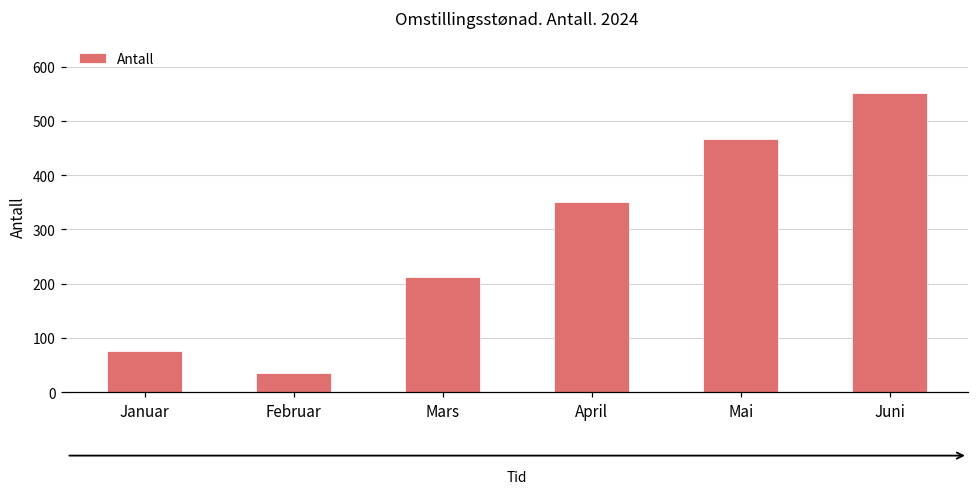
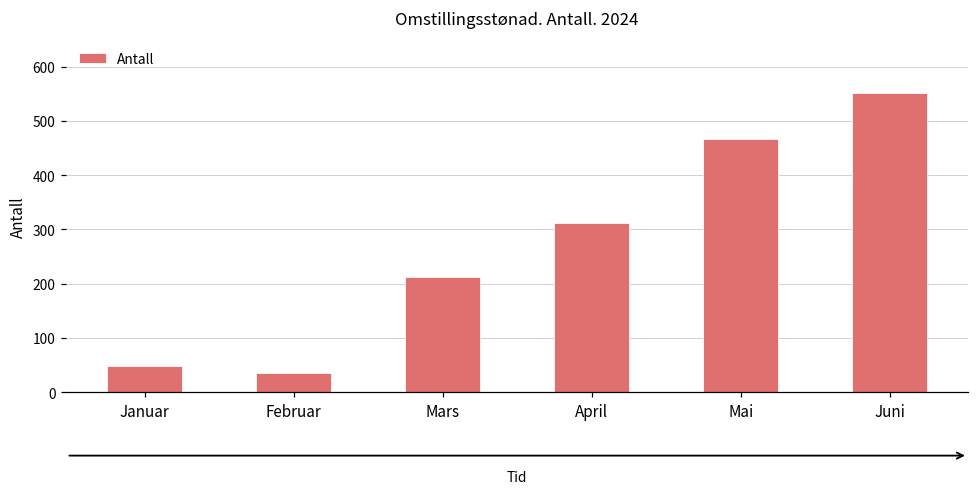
Januar: 80 -> 50
April: 350 -> 310
